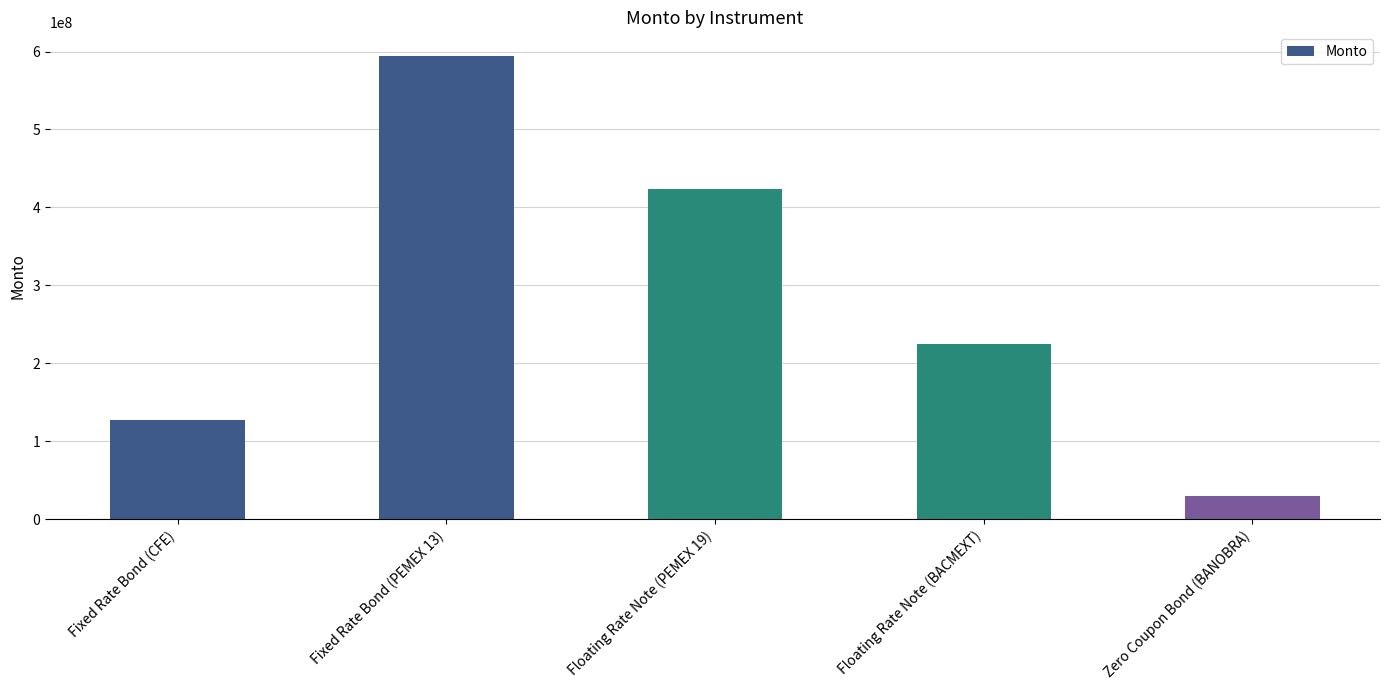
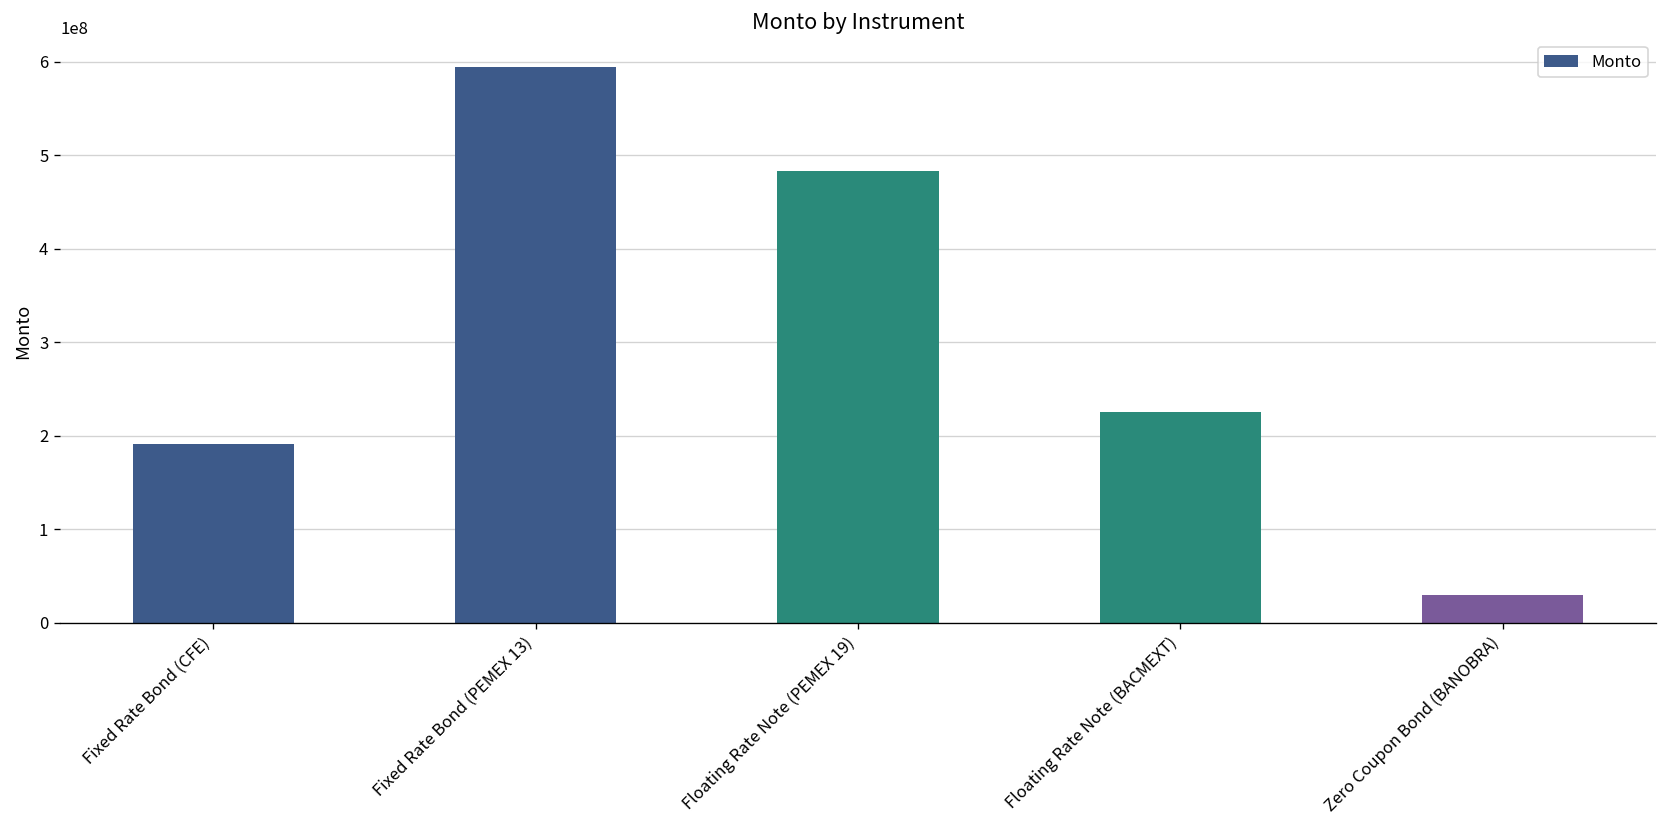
Fixed Rate Bond (CFE): 130000000 -> 190000000
Floating Rate Note (PEMEX 19): 420000000 -> 480000000
